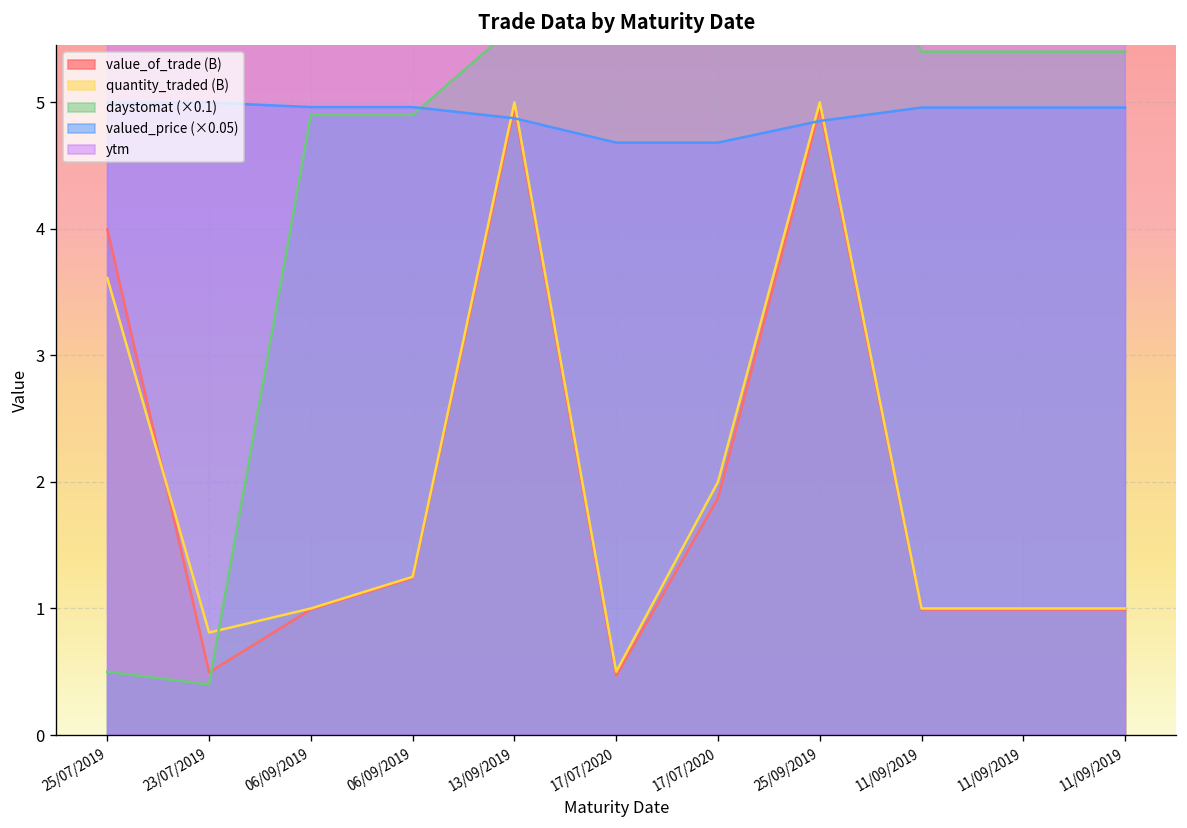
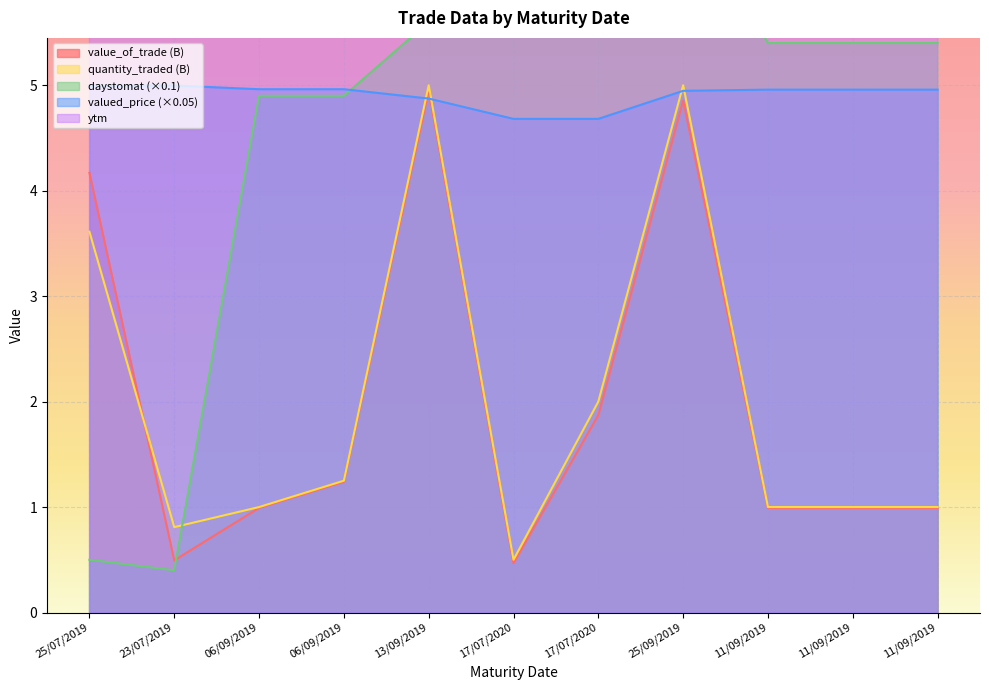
value_of_trade (B), 25/07/2019: 4.00 -> 4.17
value_of_trade (B), 25/09/2019: 4.95 -> 4.86
valued_price (×0.05), 25/09/2019: 4.85 -> 4.95
